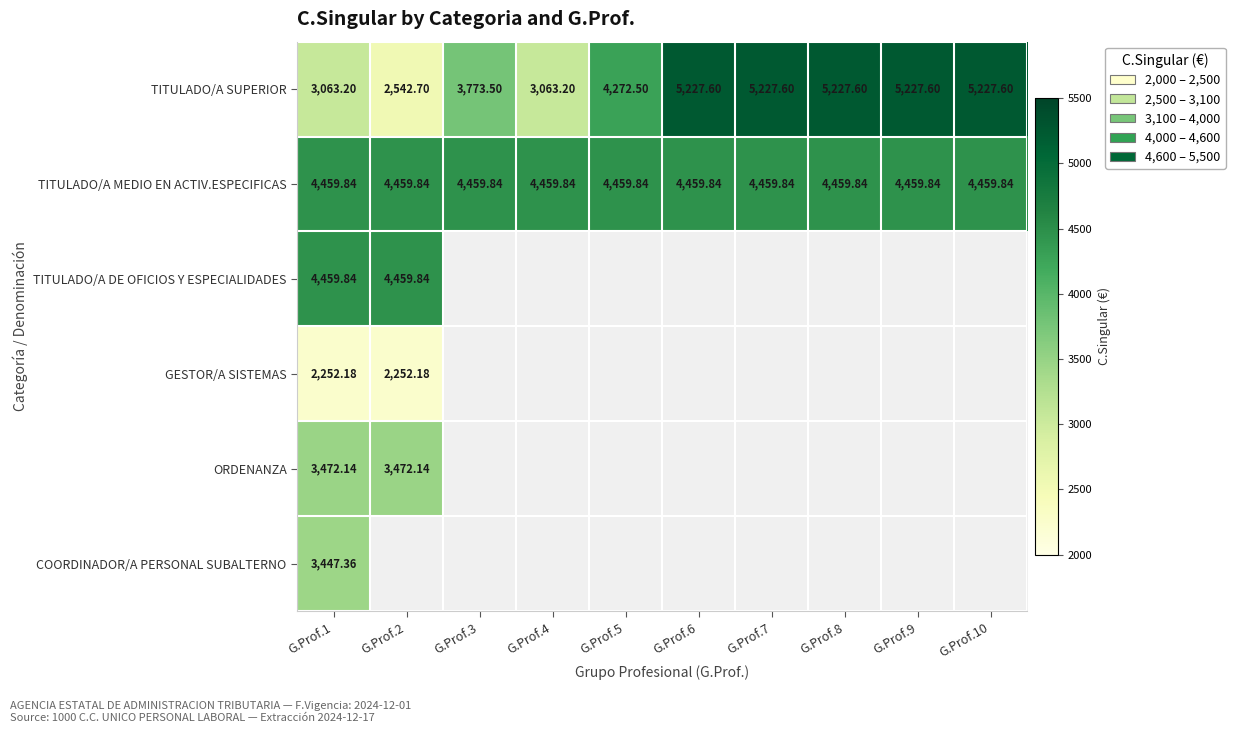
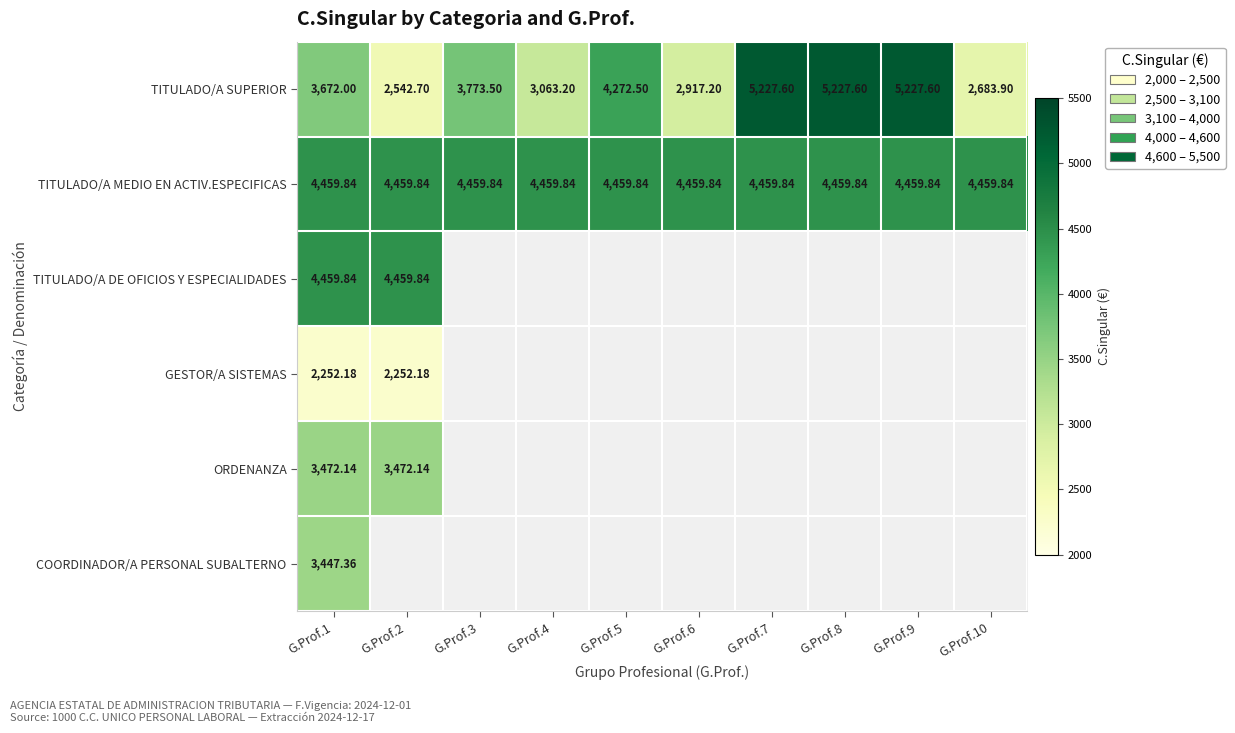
TITULADO/A SUPERIOR, G.Prof.1: 3,063.20 -> 3,672.00
TITULADO/A SUPERIOR, G.Prof.6: 5,227.60 -> 2,917.20
TITULADO/A SUPERIOR, G.Prof.10: 5,227.60 -> 2,683.90
